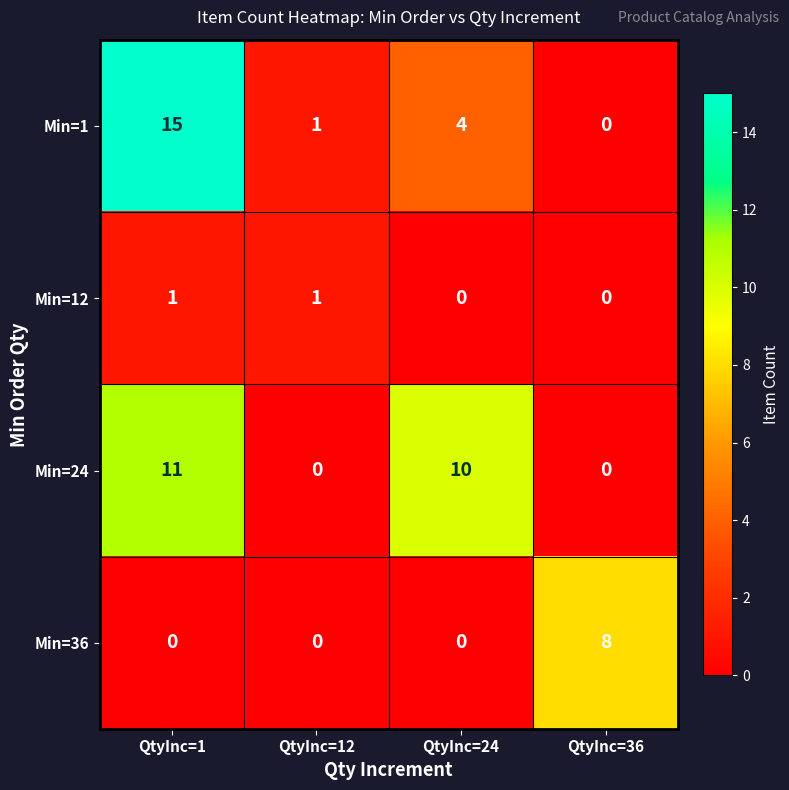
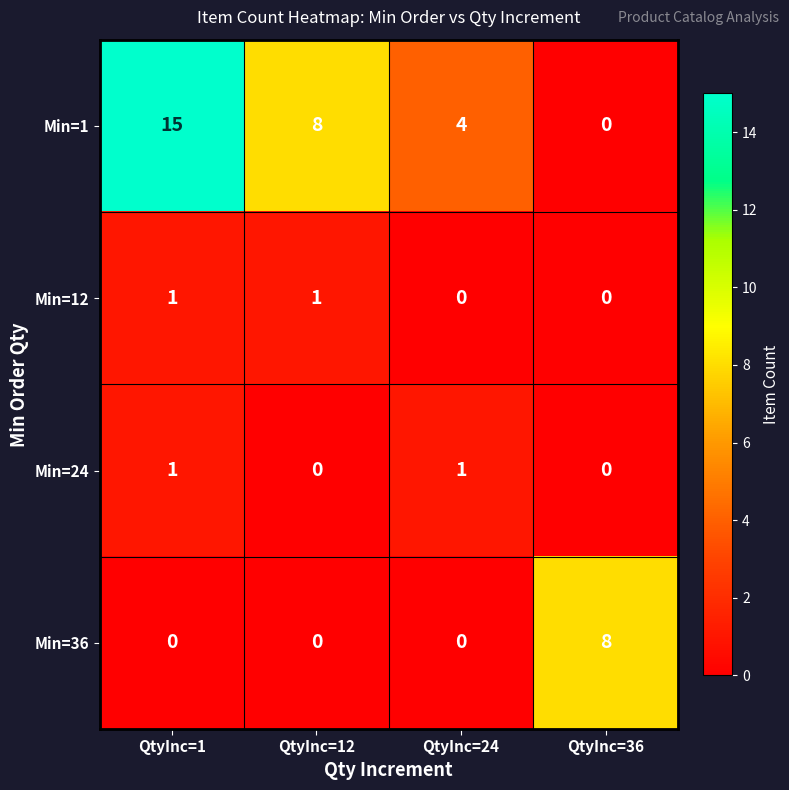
Min=1, QtyInc=12: 1 -> 8
Min=24, QtyInc=1: 11 -> 1
Min=24, QtyInc=24: 10 -> 1
